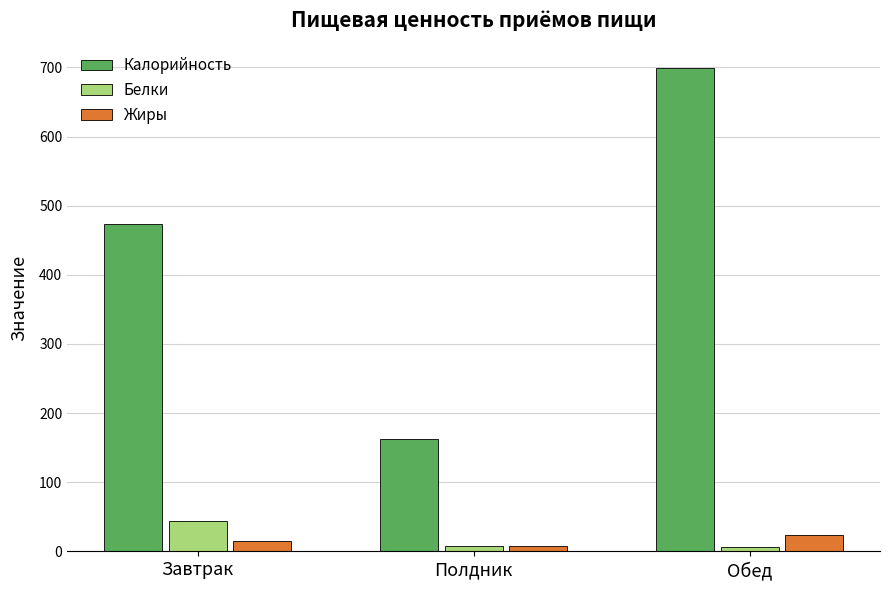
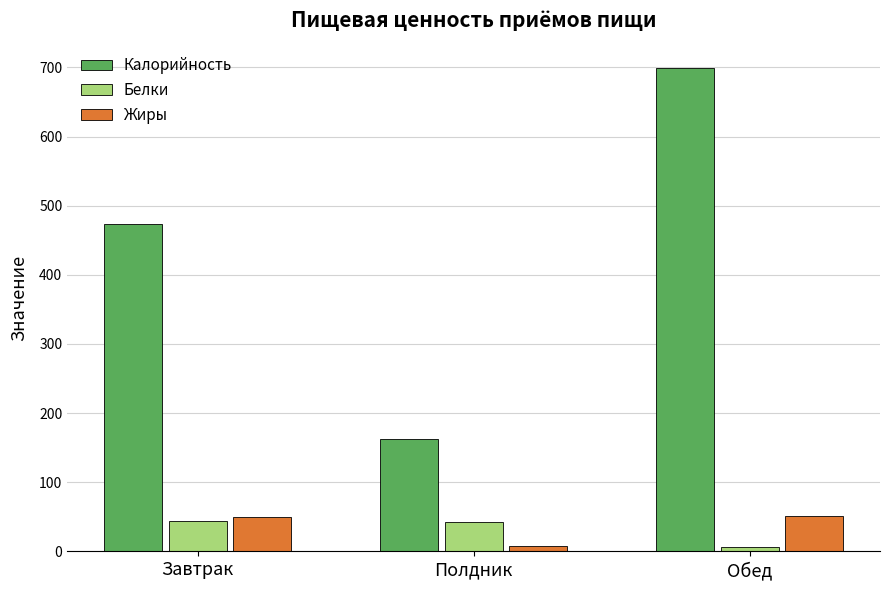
Жиры, Завтрак: 20 -> 50
Белки, Полдник: 10 -> 40
Жиры, Обед: 20 -> 50
